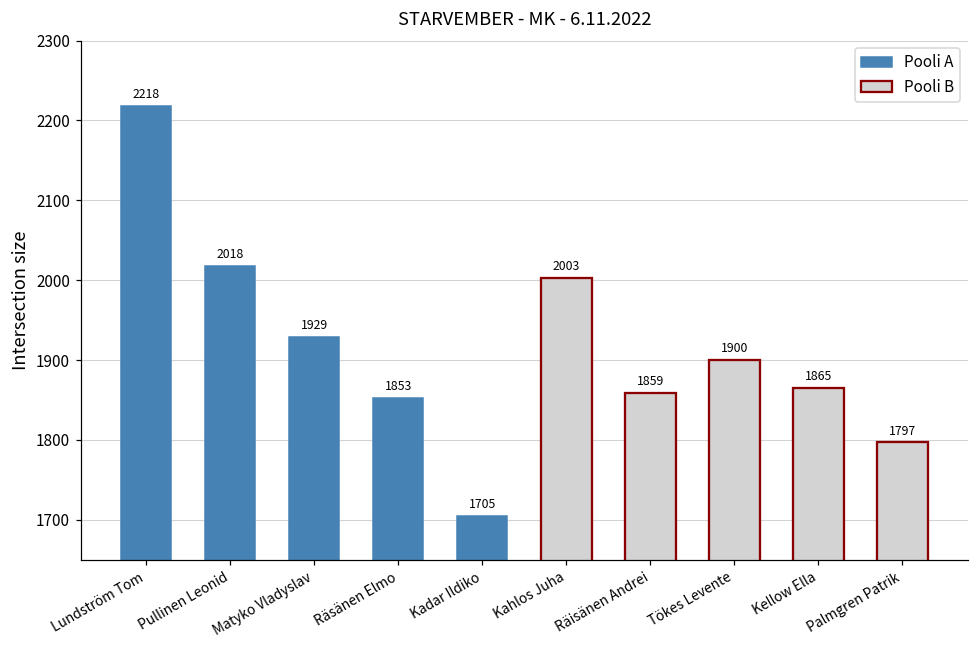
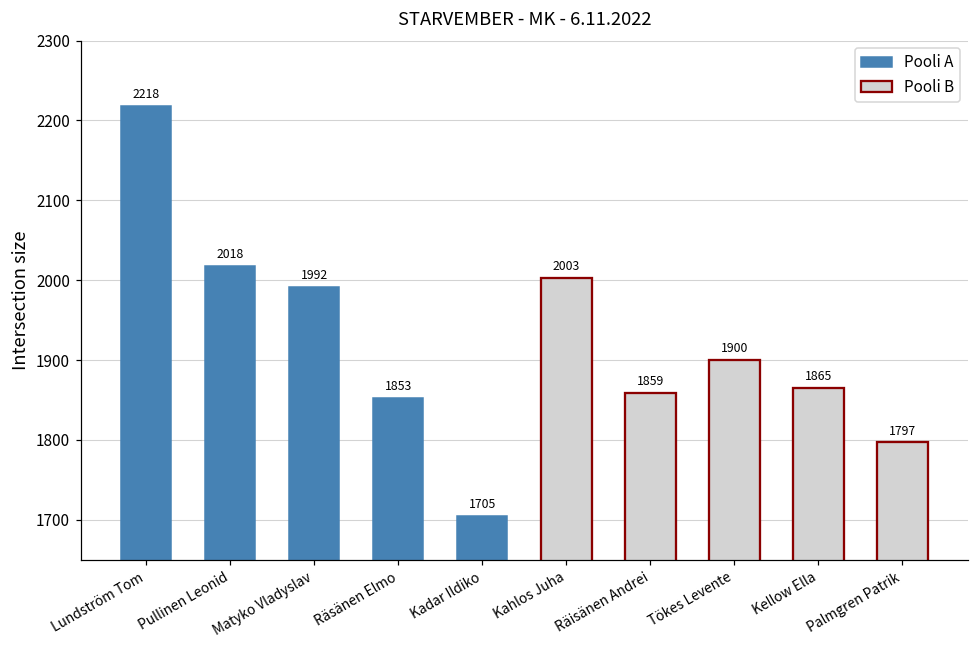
Pooli A, Matyko Vladyslav: 1929 -> 1992
